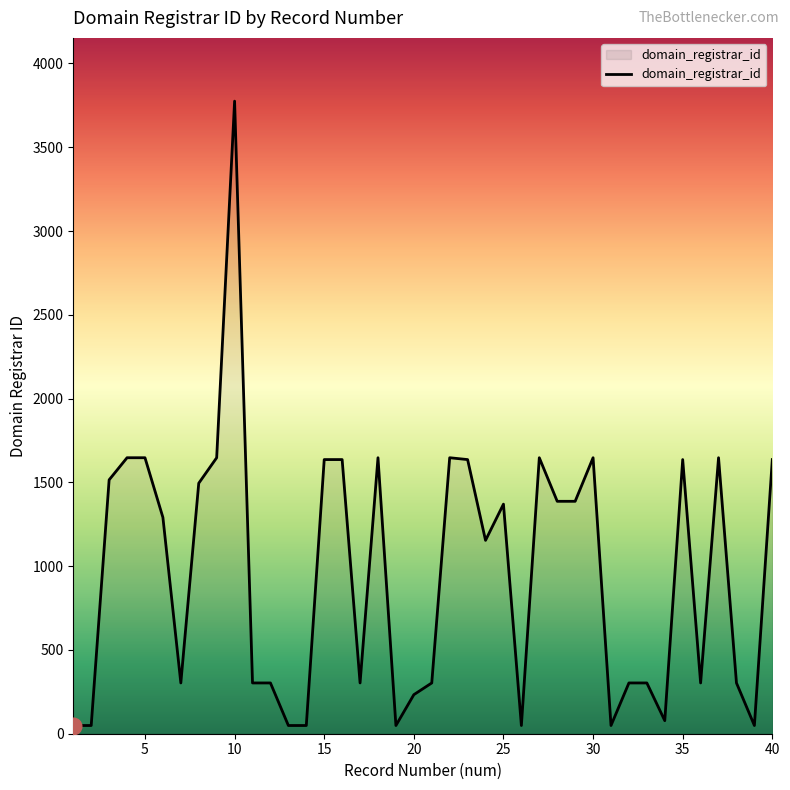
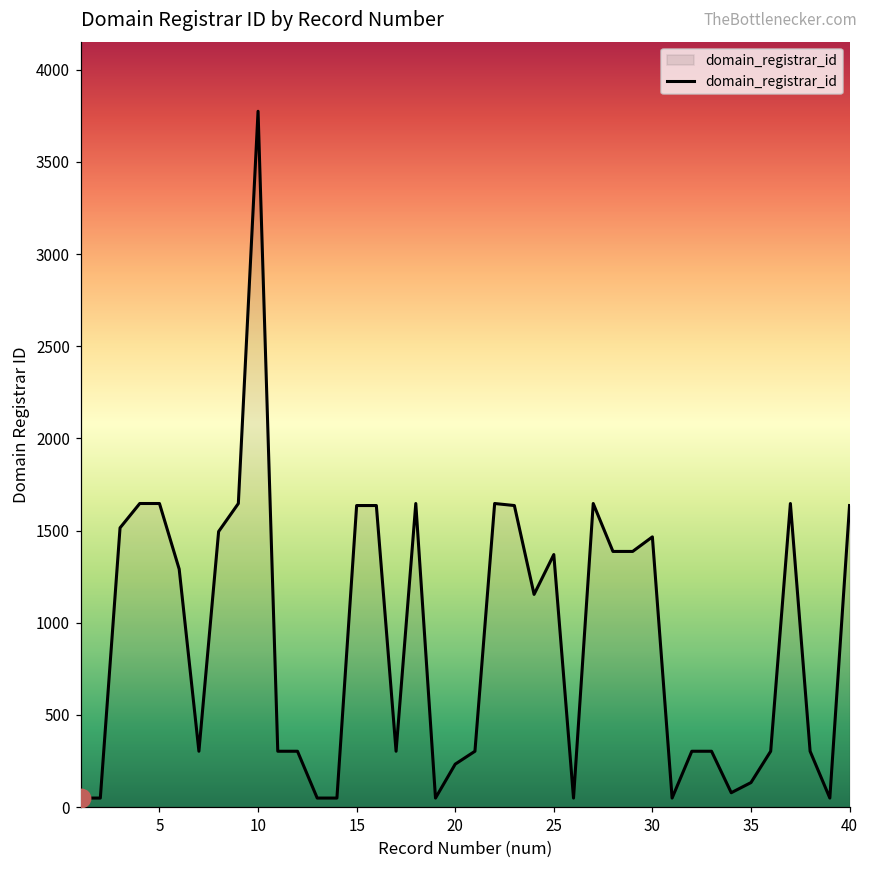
domain_registrar_id, 30: 1650 -> 1470
domain_registrar_id, 35: 1640 -> 130
